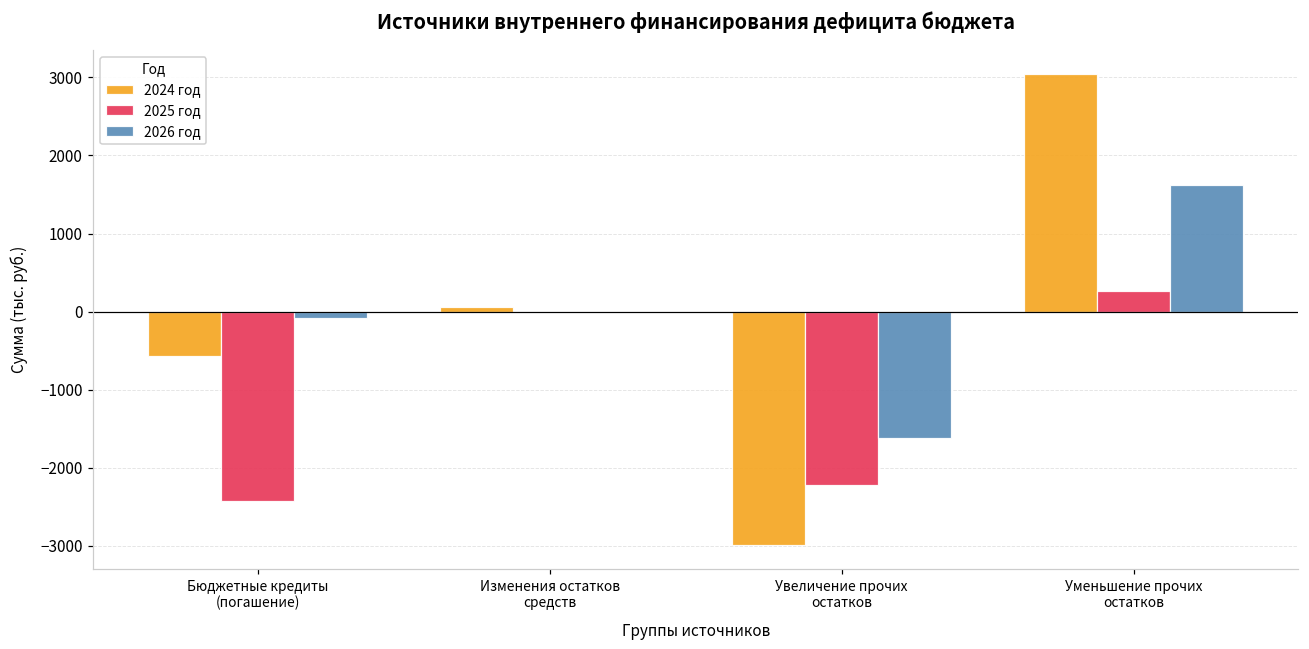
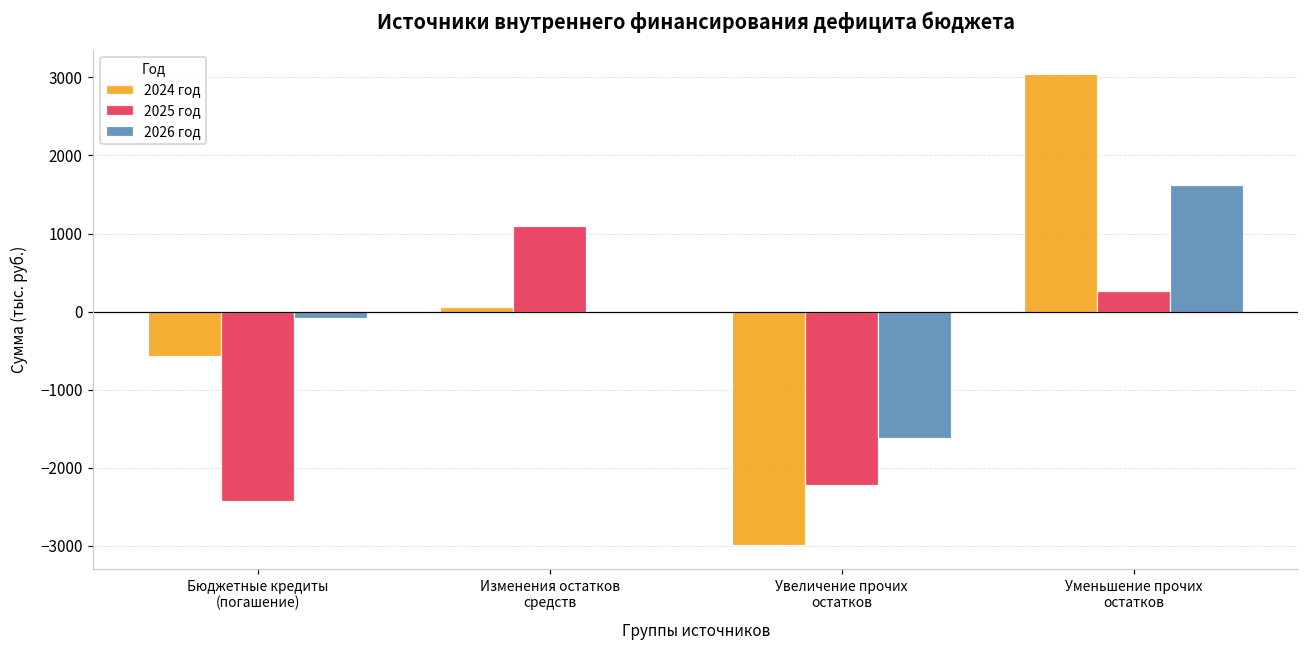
2025 год, Изменения остатков средств: 0 -> 1100
